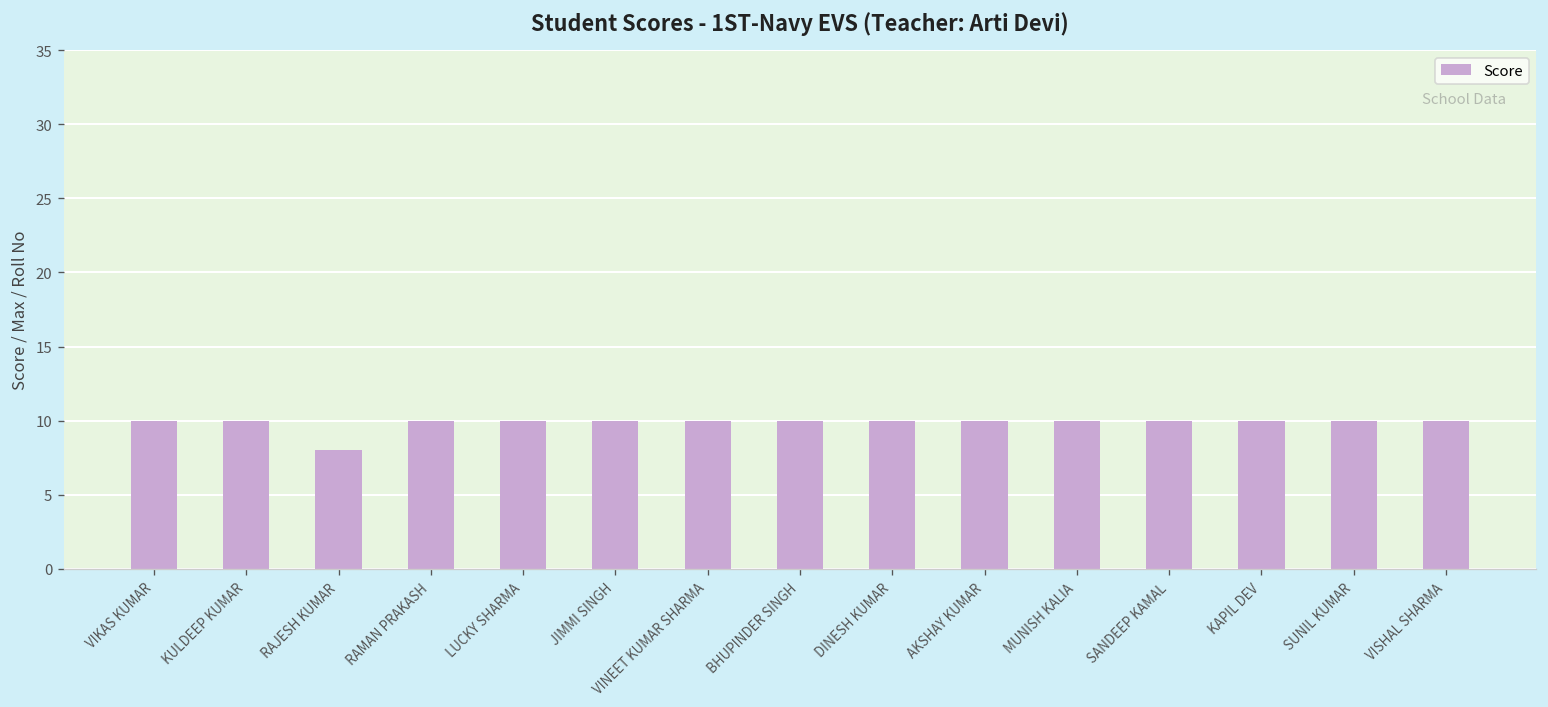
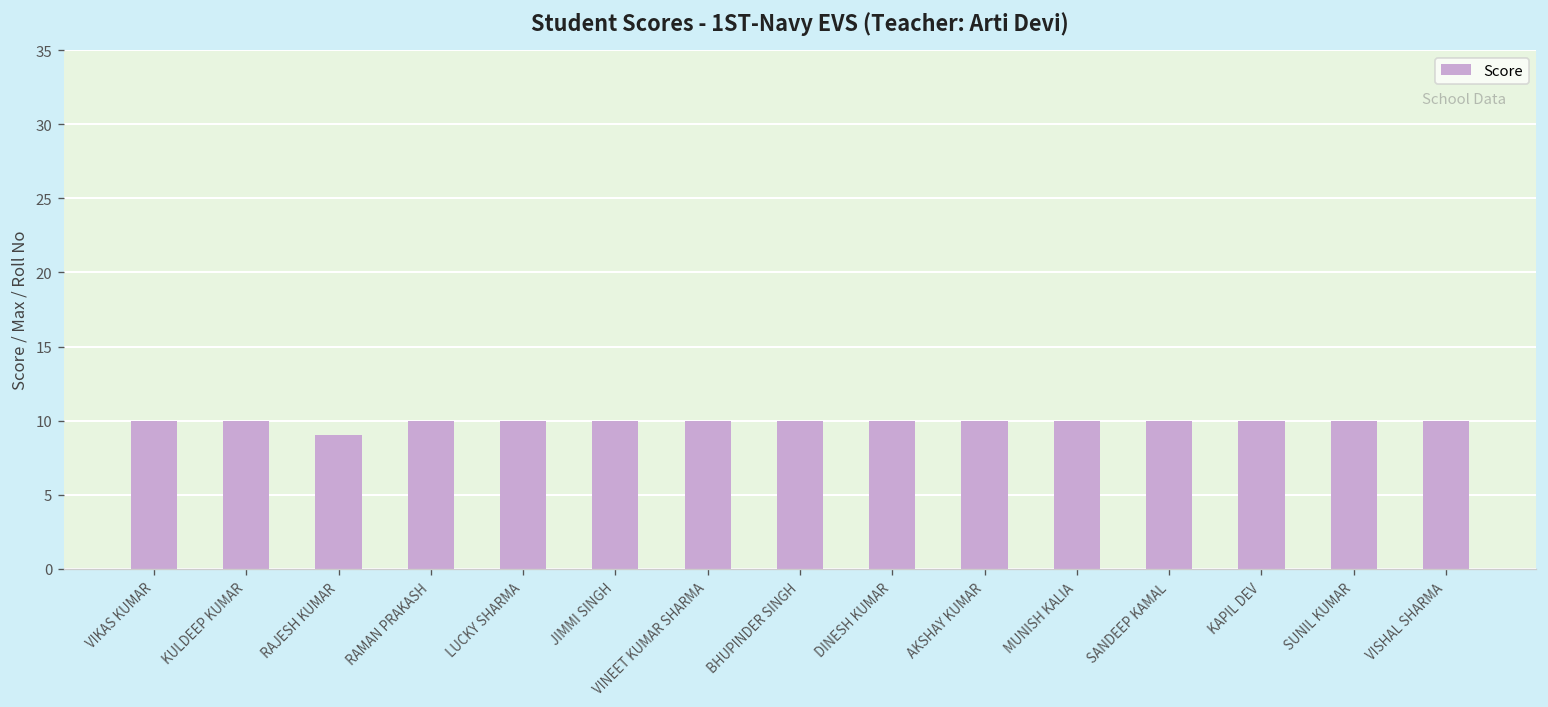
RAJESH KUMAR: 8 -> 9
